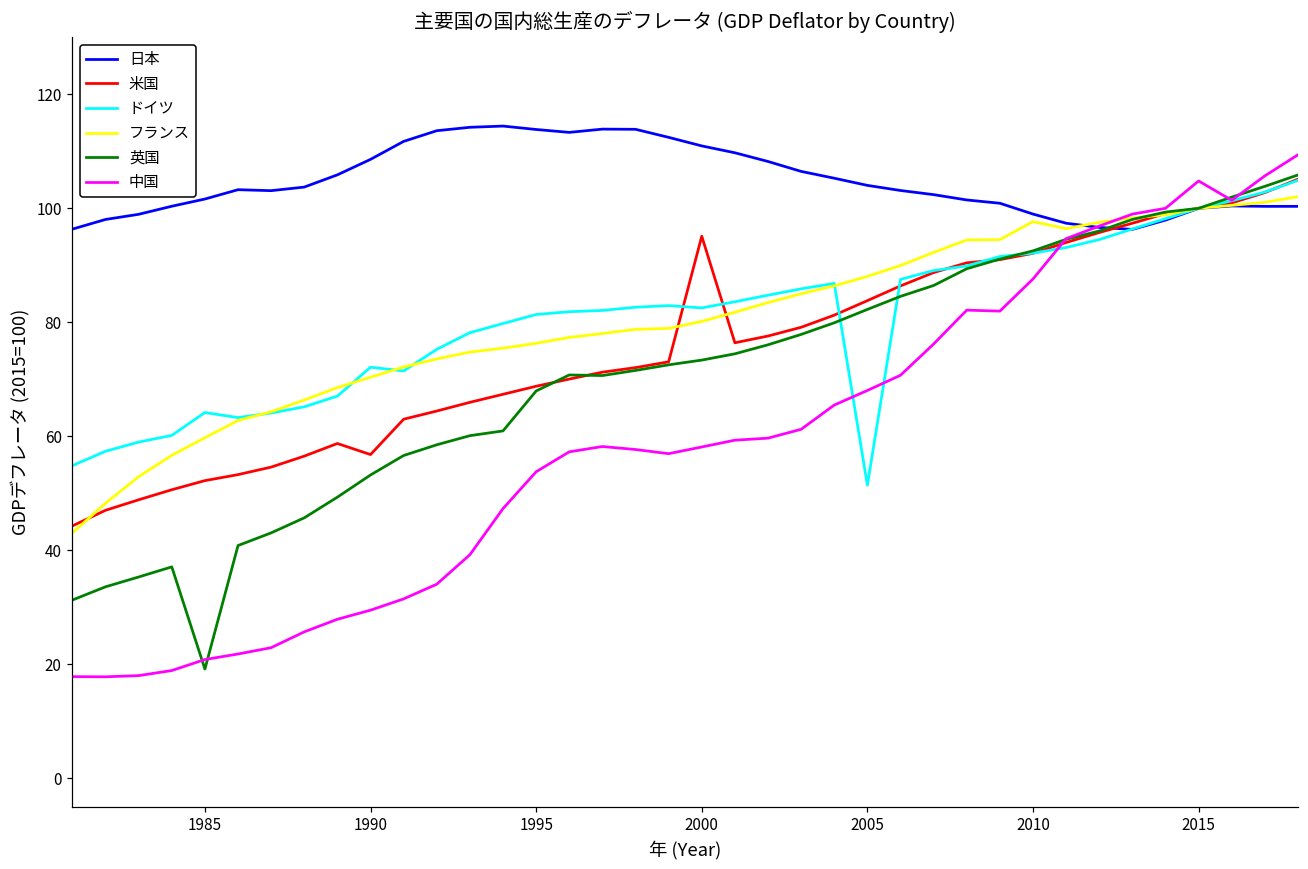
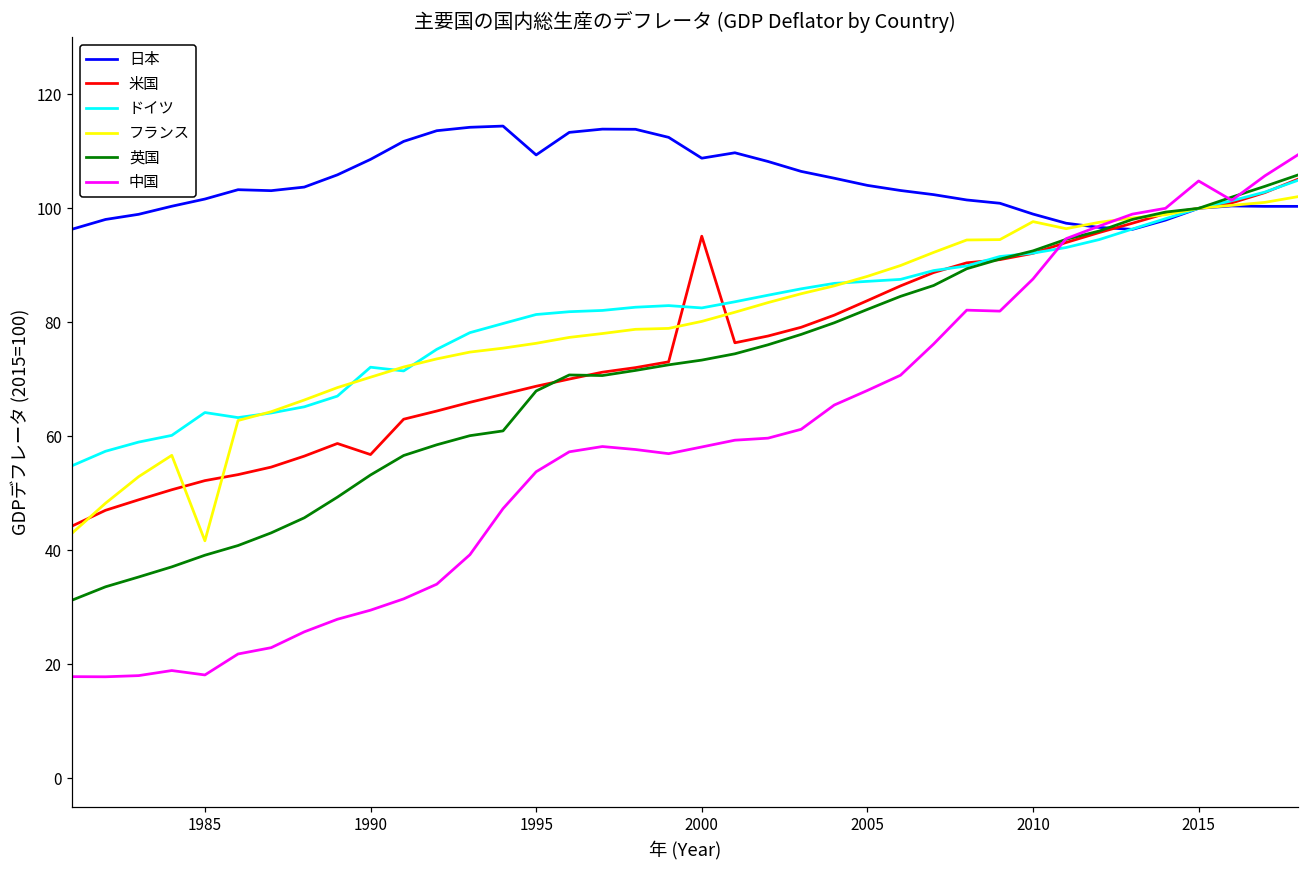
フランス, 1985: 60 -> 42
英国, 1985: 19 -> 39
中国, 1985: 21 -> 18
日本, 1995: 114 -> 109
日本, 2000: 111 -> 109
ドイツ, 2005: 51 -> 87
